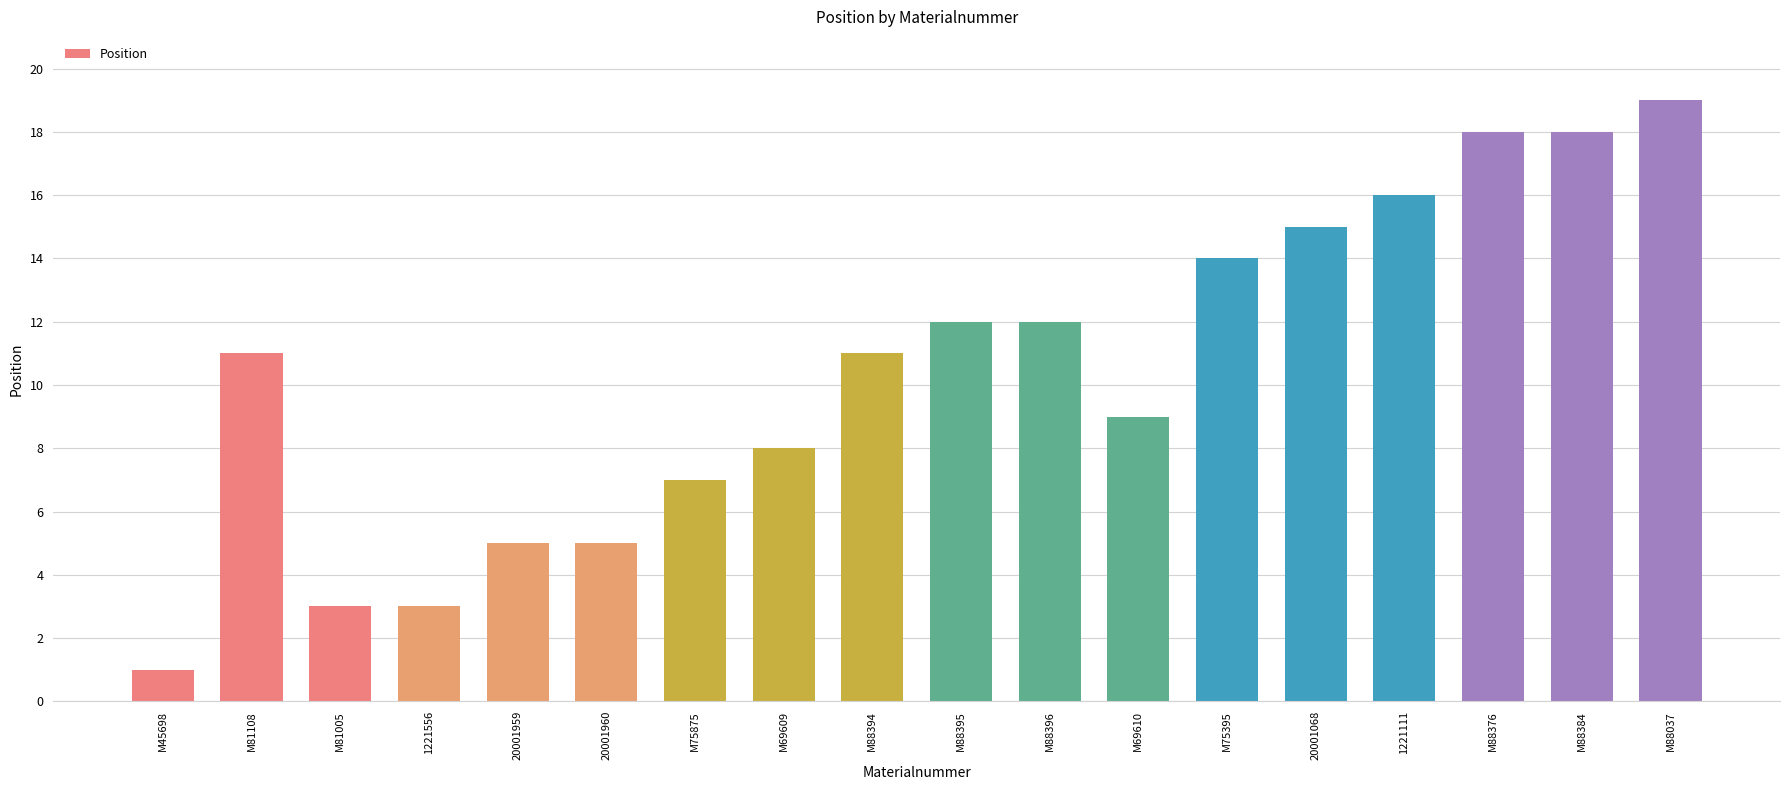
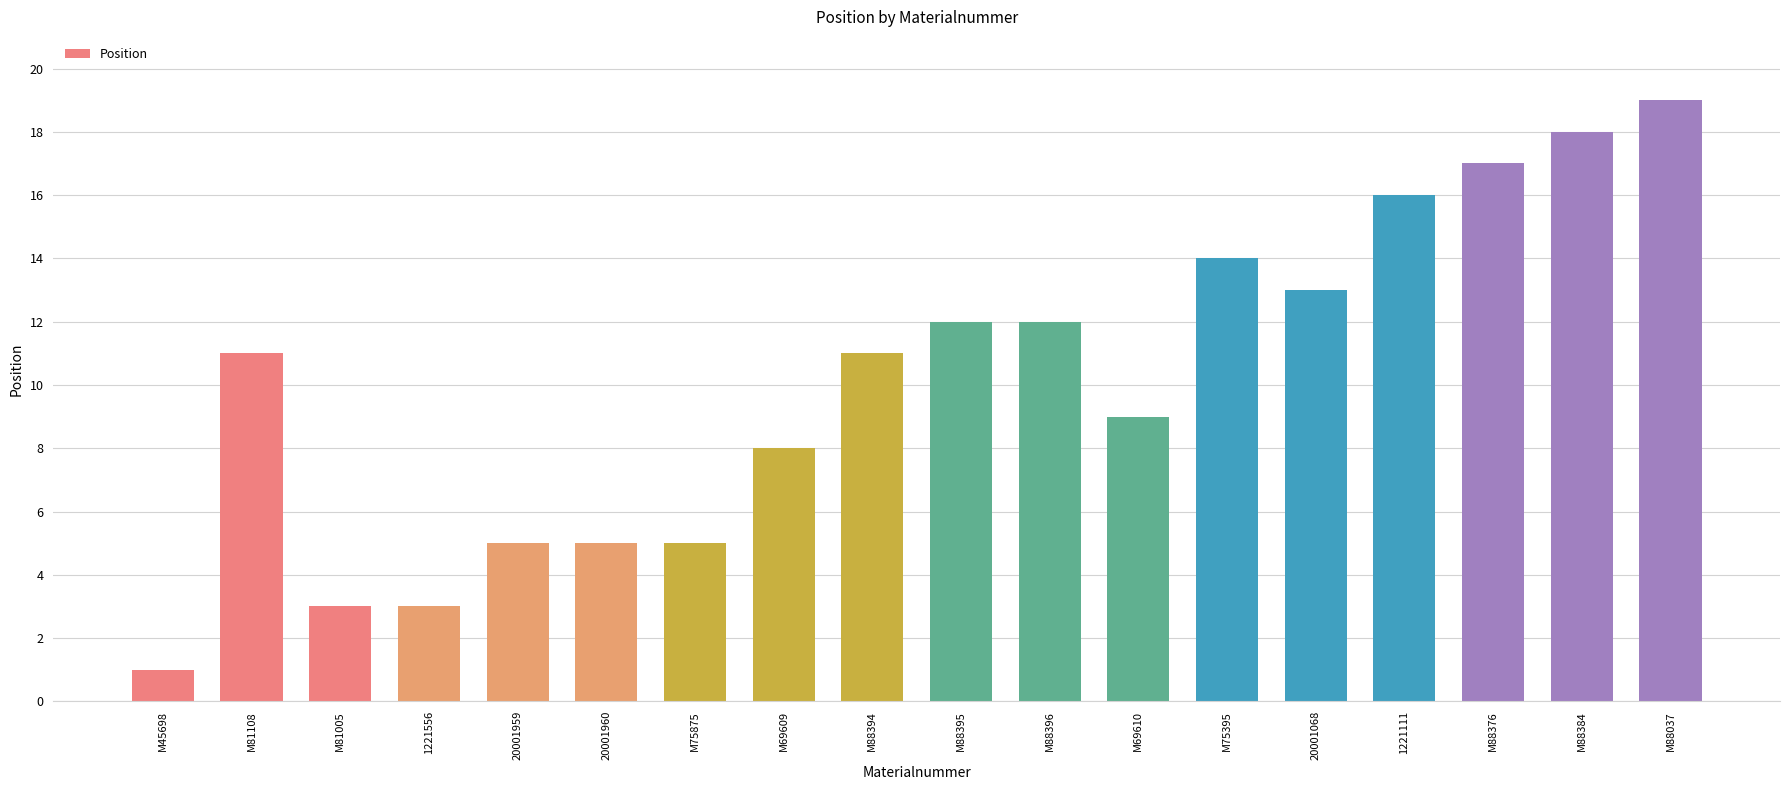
M75875: 7 -> 5
20001068: 15 -> 13
M88376: 18 -> 17
